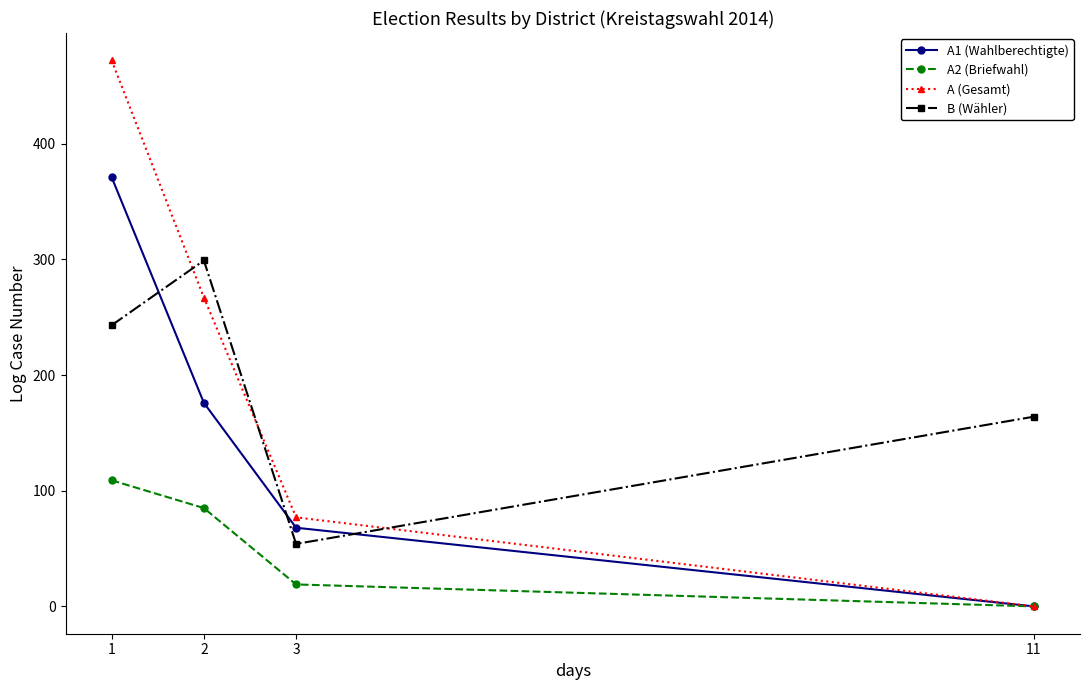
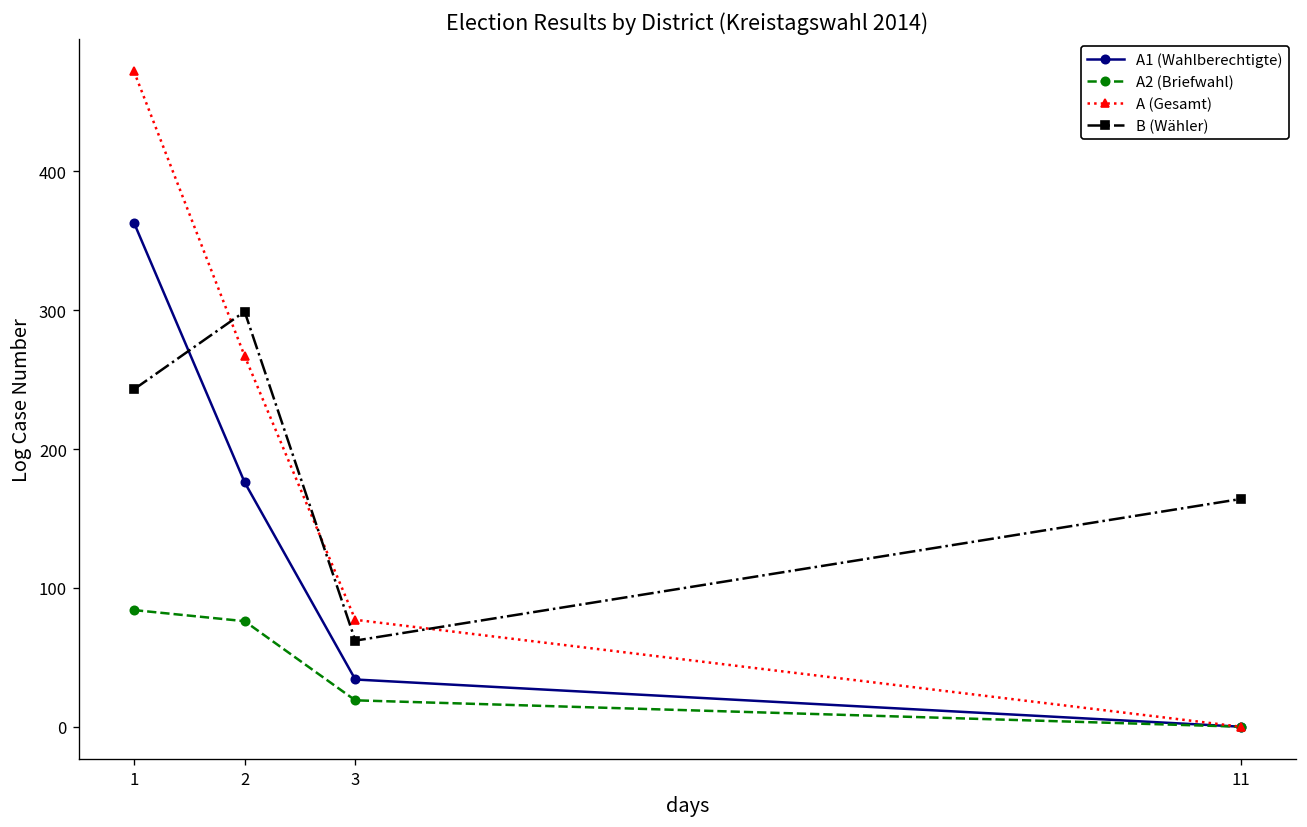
A1 (Wahlberechtigte), 1: 371 -> 363
A2 (Briefwahl), 1: 109 -> 84
A2 (Briefwahl), 2: 85 -> 76
A1 (Wahlberechtigte), 3: 68 -> 34
B (Wähler), 3: 54 -> 62
